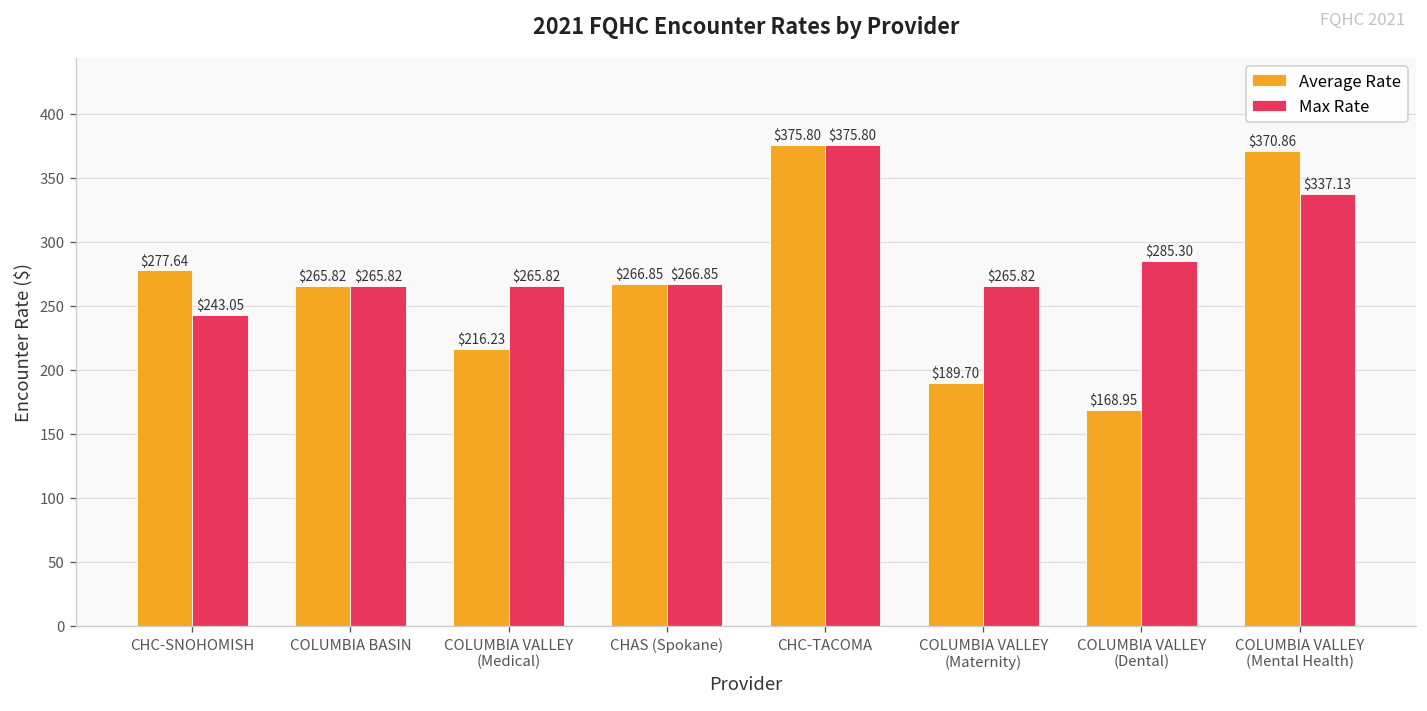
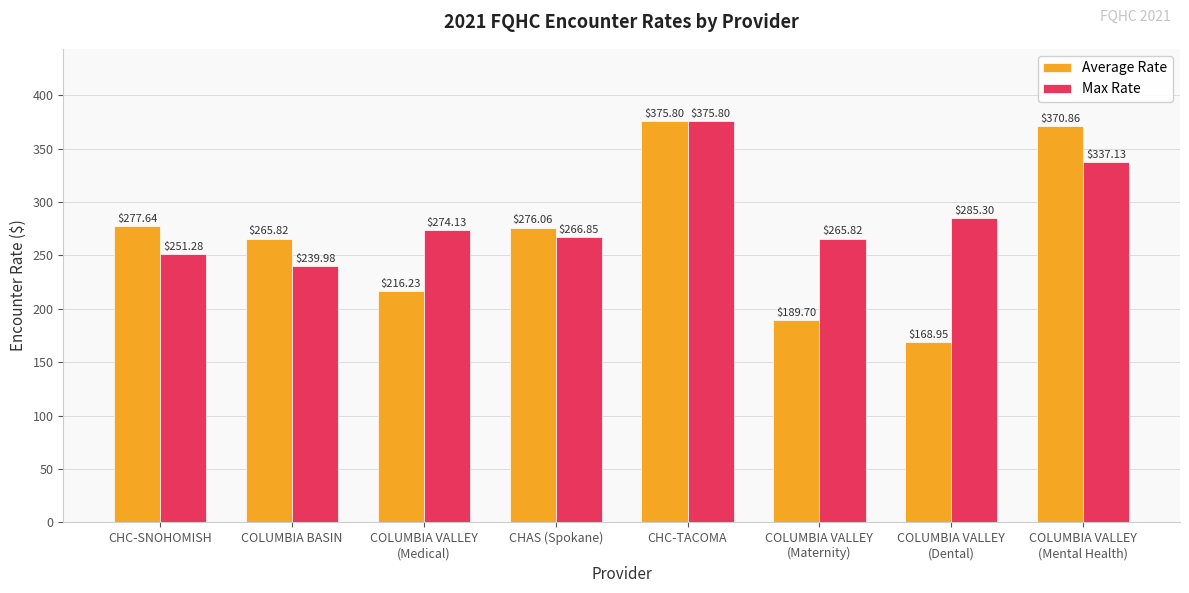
Max Rate, CHC-SNOHOMISH: $243.05 -> $251.28
Max Rate, COLUMBIA BASIN: $265.82 -> $239.98
Max Rate, COLUMBIA VALLEY (Medical): $265.82 -> $274.13
Average Rate, CHAS (Spokane): $266.85 -> $276.06
